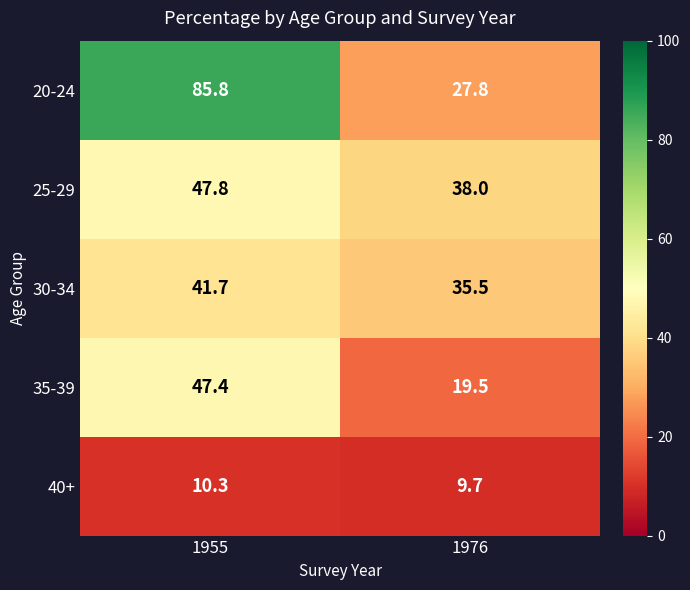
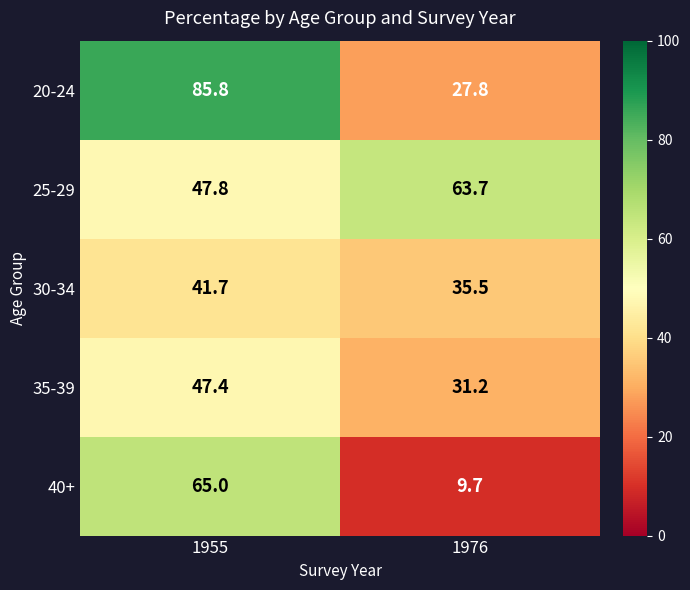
25-29, 1976: 38.0 -> 63.7
35-39, 1976: 19.5 -> 31.2
40+, 1955: 10.3 -> 65.0
